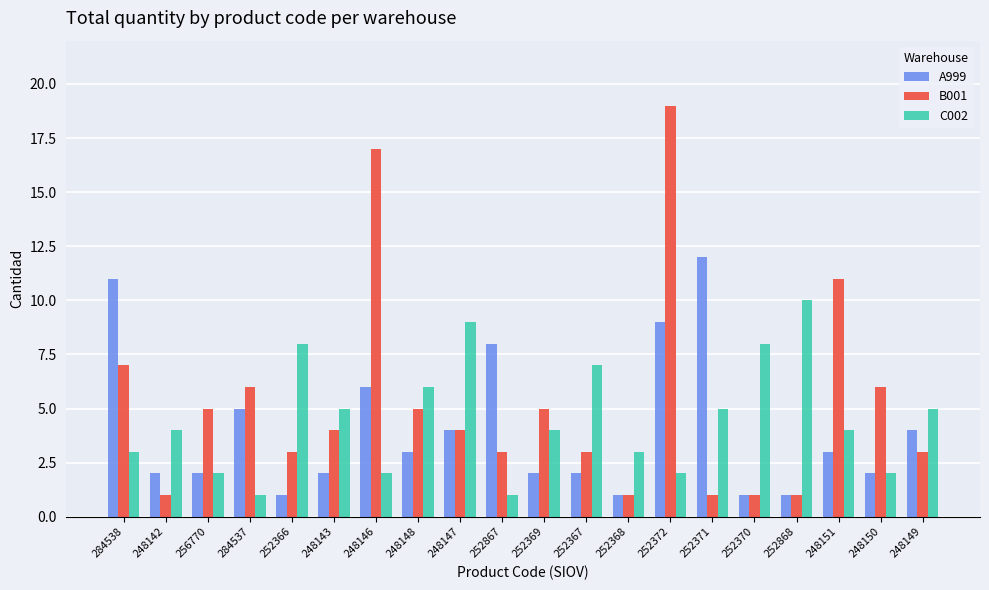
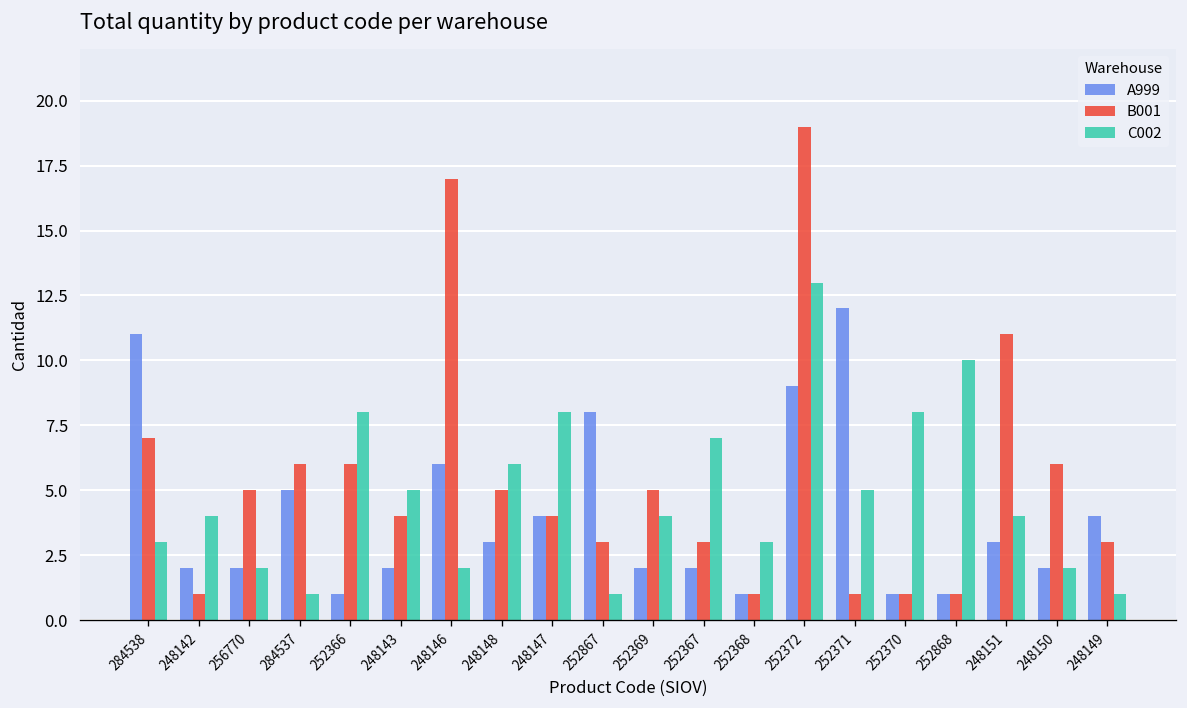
B001, 252366: 3 -> 6
C002, 248147: 9 -> 8
C002, 252372: 2 -> 13
C002, 248149: 5 -> 1
